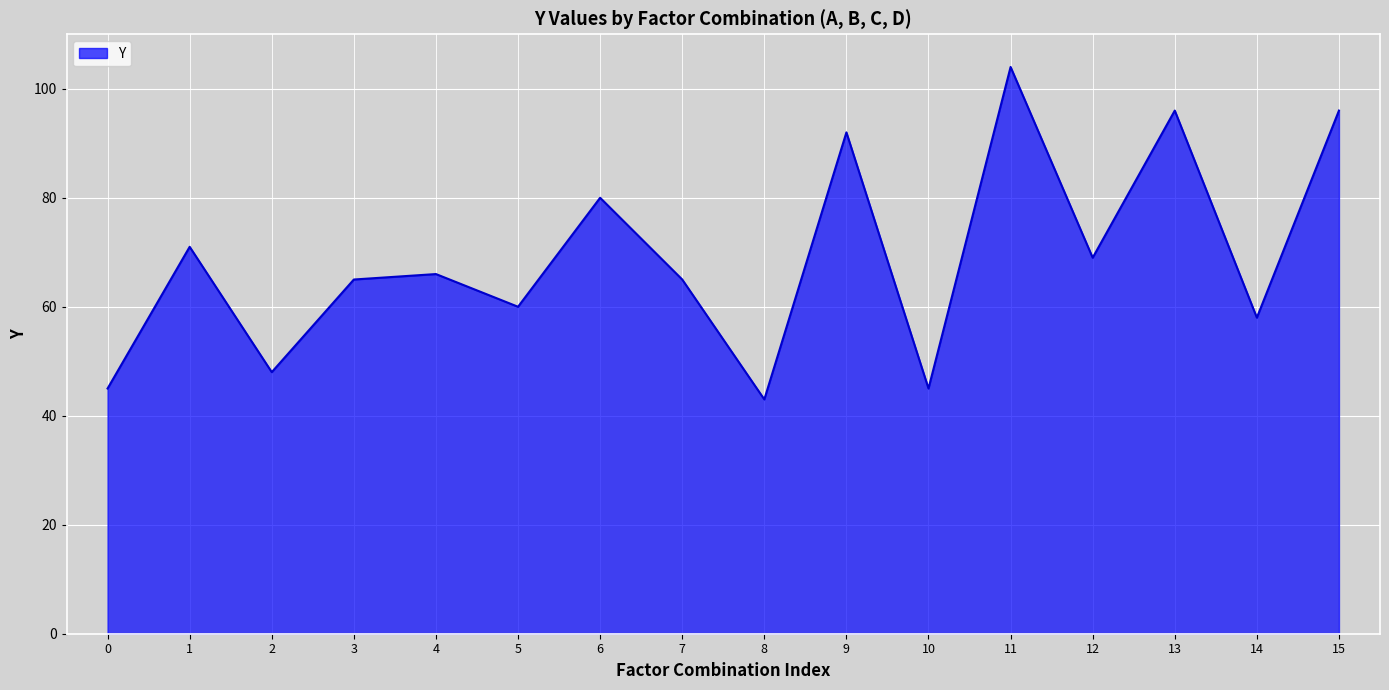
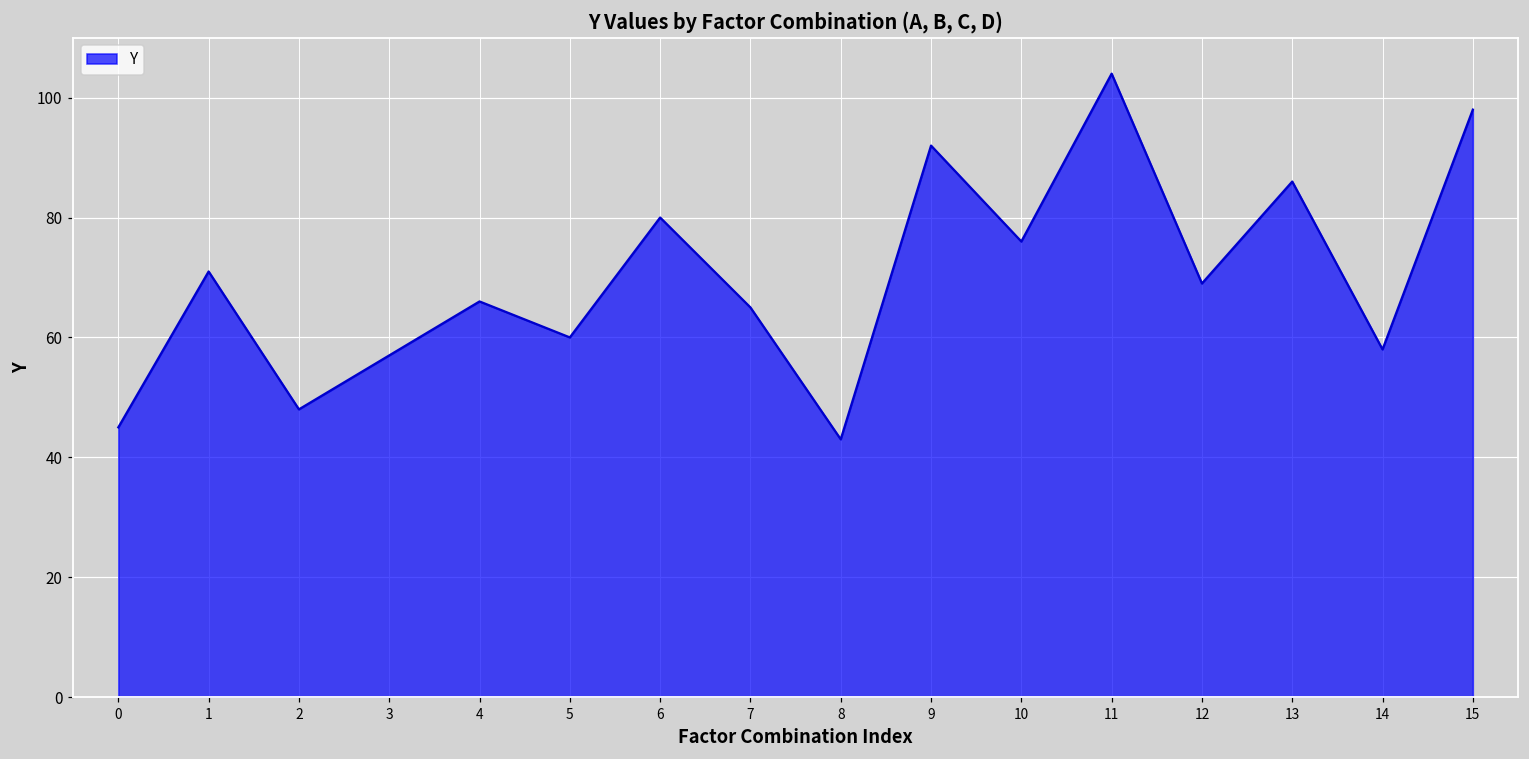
3: 65 -> 57
10: 45 -> 76
13: 96 -> 86
15: 96 -> 98
